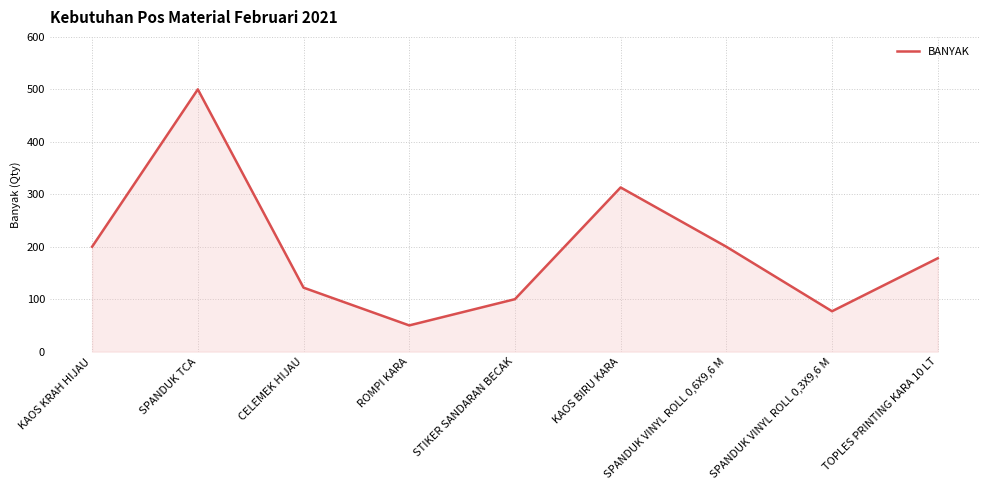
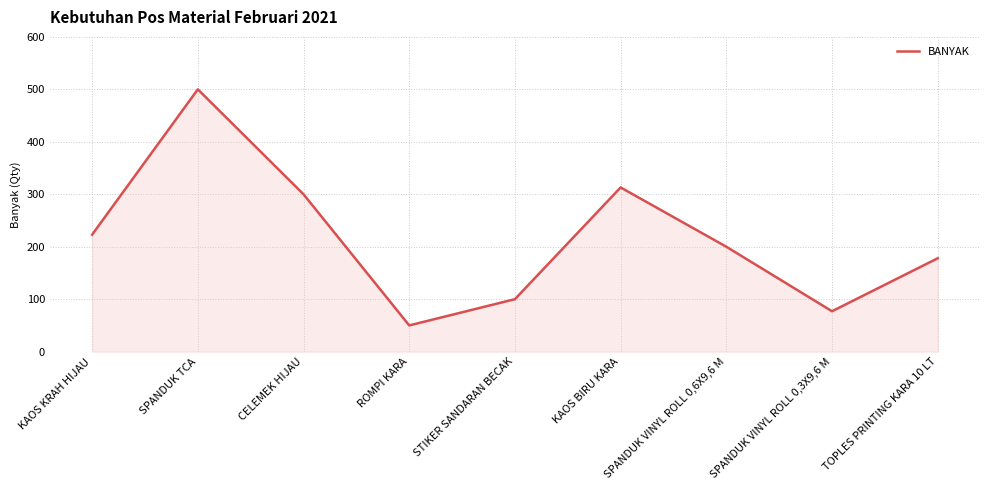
KAOS KRAH HIJAU: 200 -> 220
CELEMEK HIJAU: 120 -> 300
